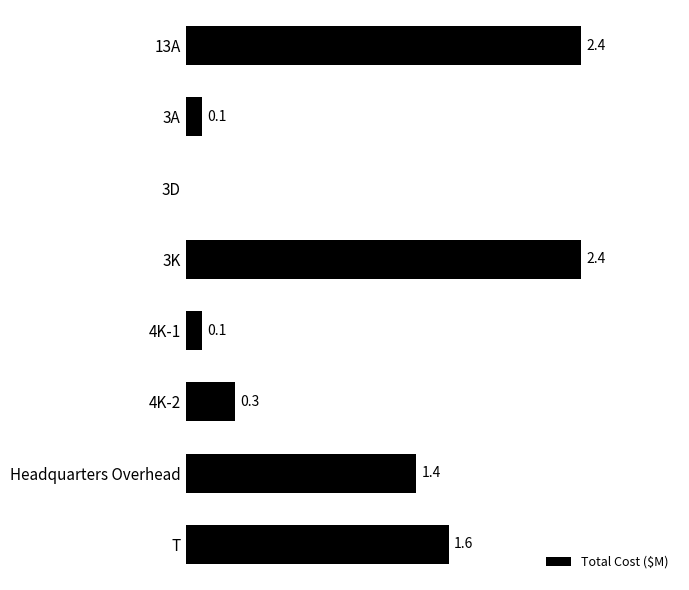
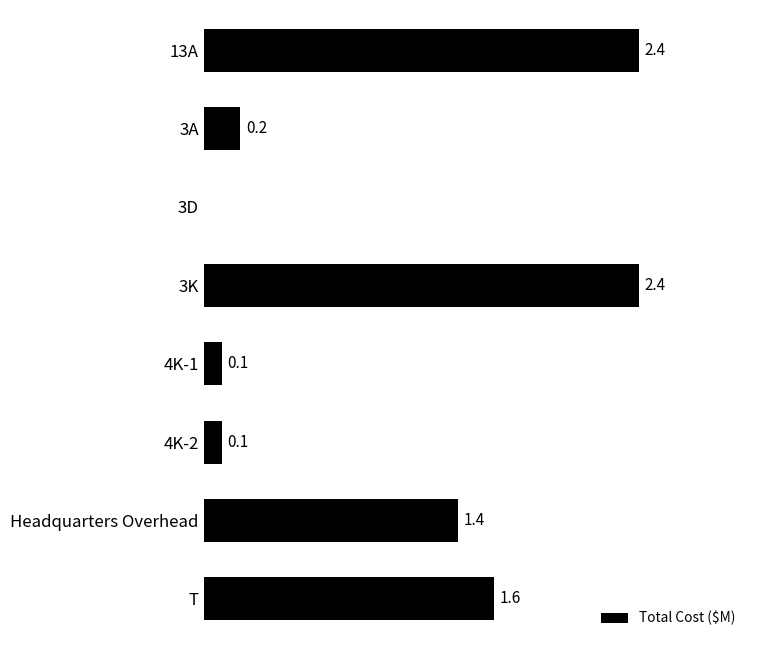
3A: 0.1 -> 0.2
4K-2: 0.3 -> 0.1
